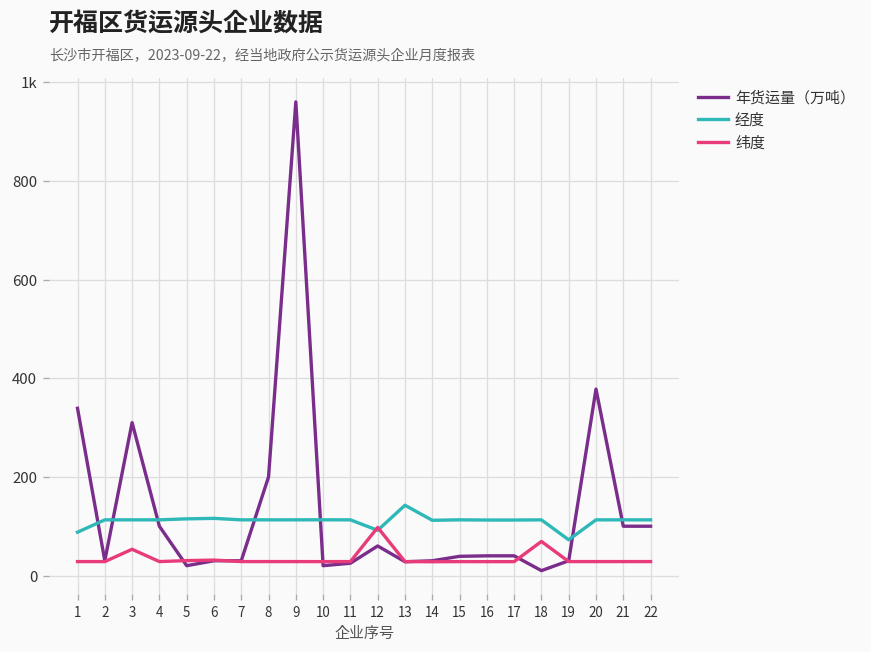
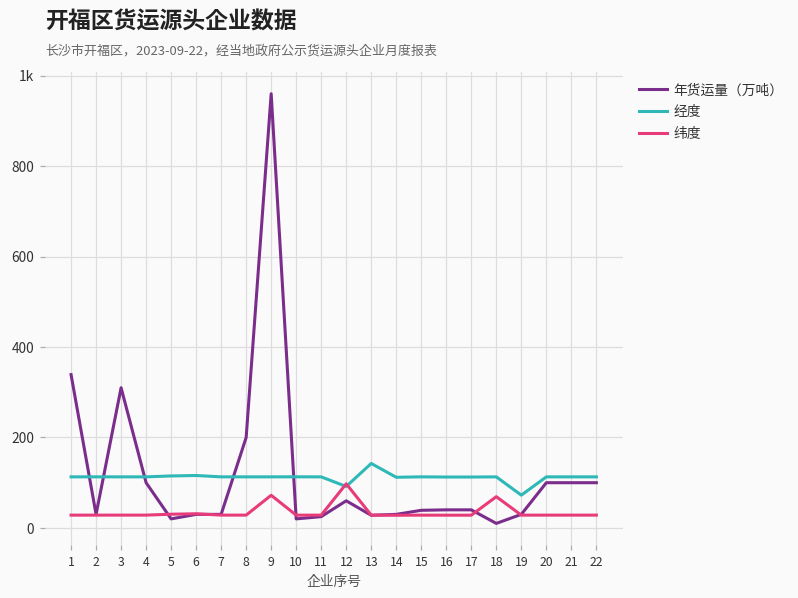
经度, 1: 90 -> 110
纬度, 3: 50 -> 30
纬度, 9: 30 -> 70
年货运量（万吨）, 20: 380 -> 100
